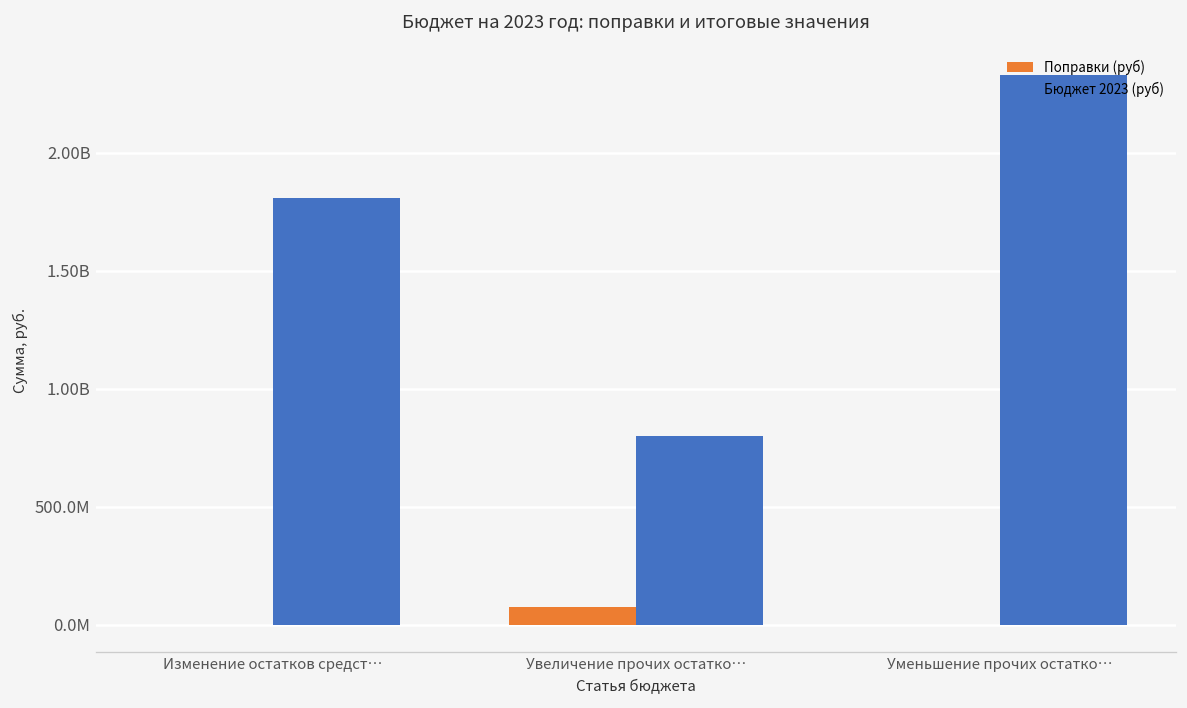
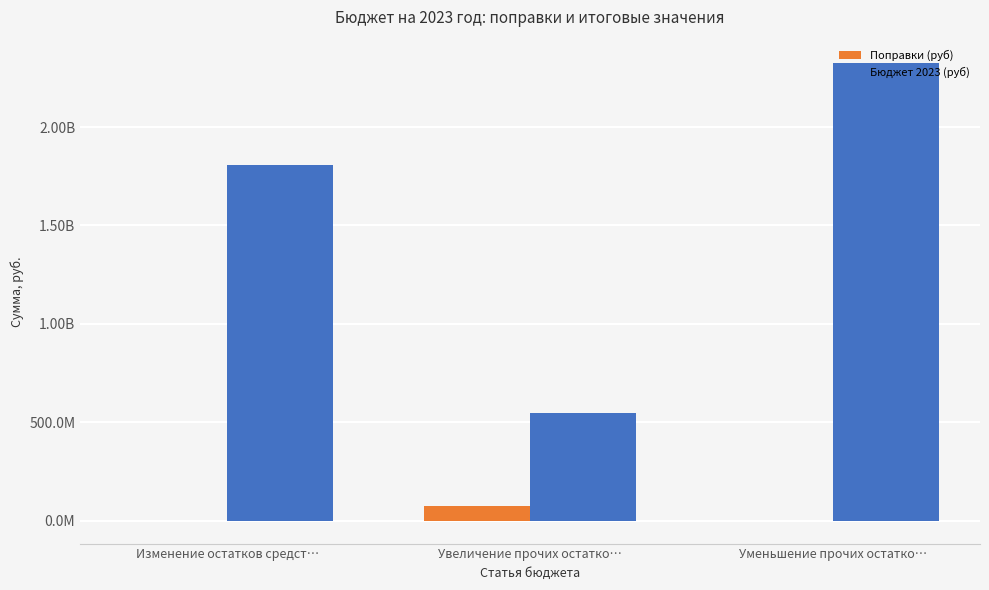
Бюджет 2023 (руб), Увеличение прочих остатко…: 800000000 -> 540000000
